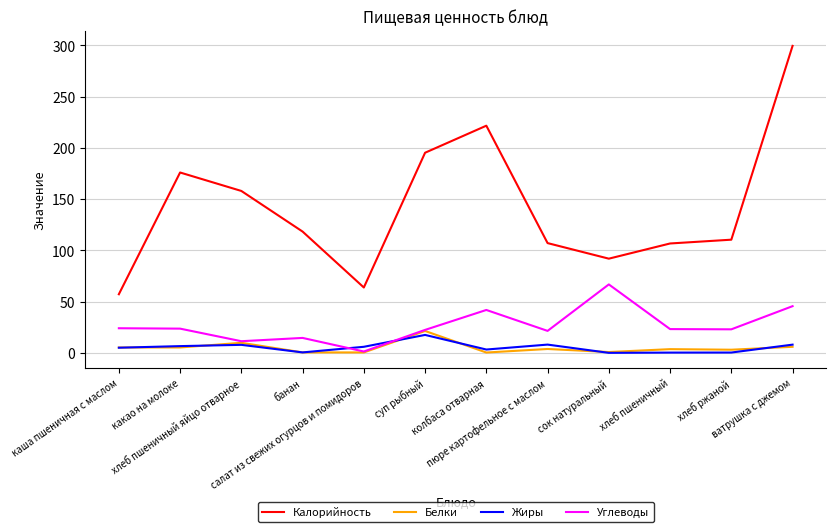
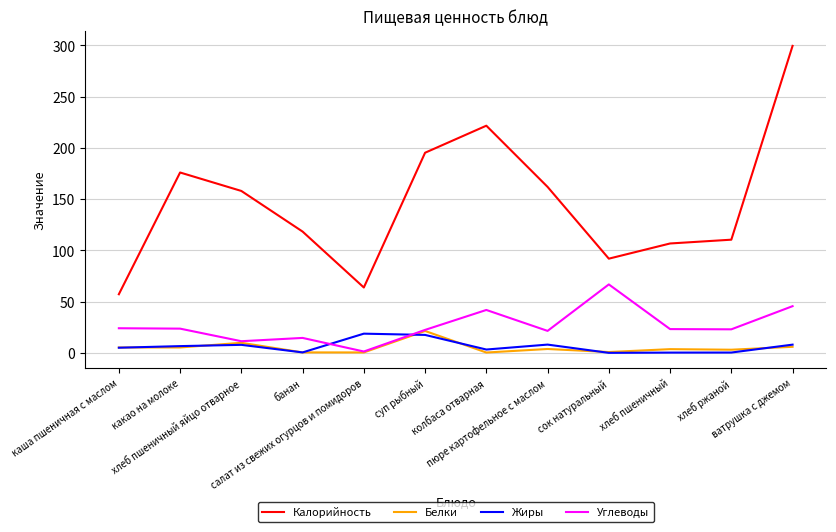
Жиры, салат из свежих огурцов и помидоров: 6 -> 19
Калорийность, пюре картофельное с маслом: 107 -> 162
